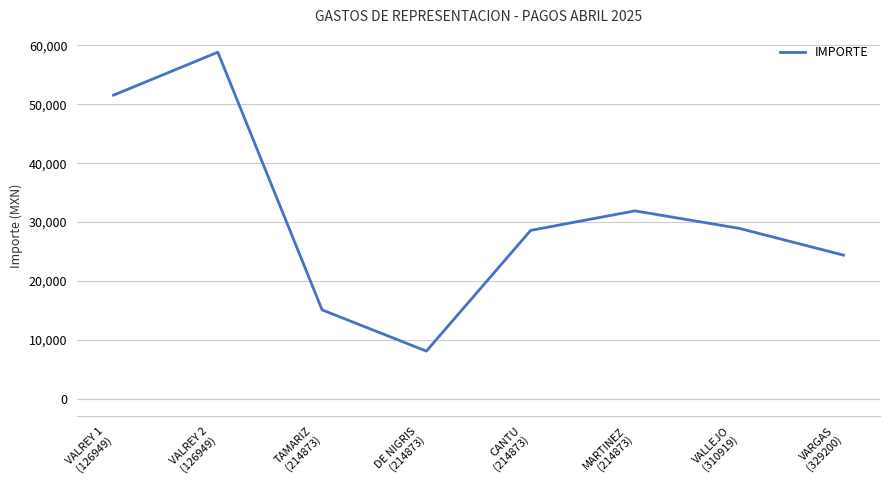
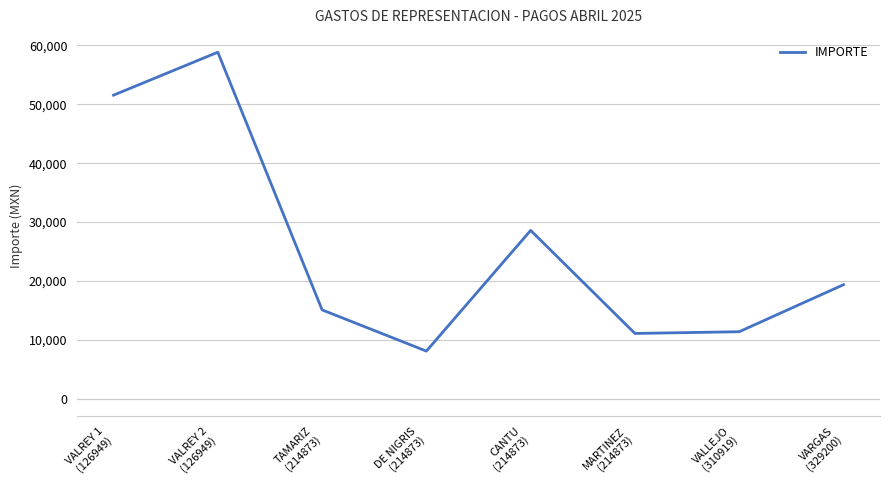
MARTINEZ (214873): 32,000 -> 11,000
VALLEJO (310919): 29,000 -> 11,000
VARGAS (329200): 24,000 -> 19,000
